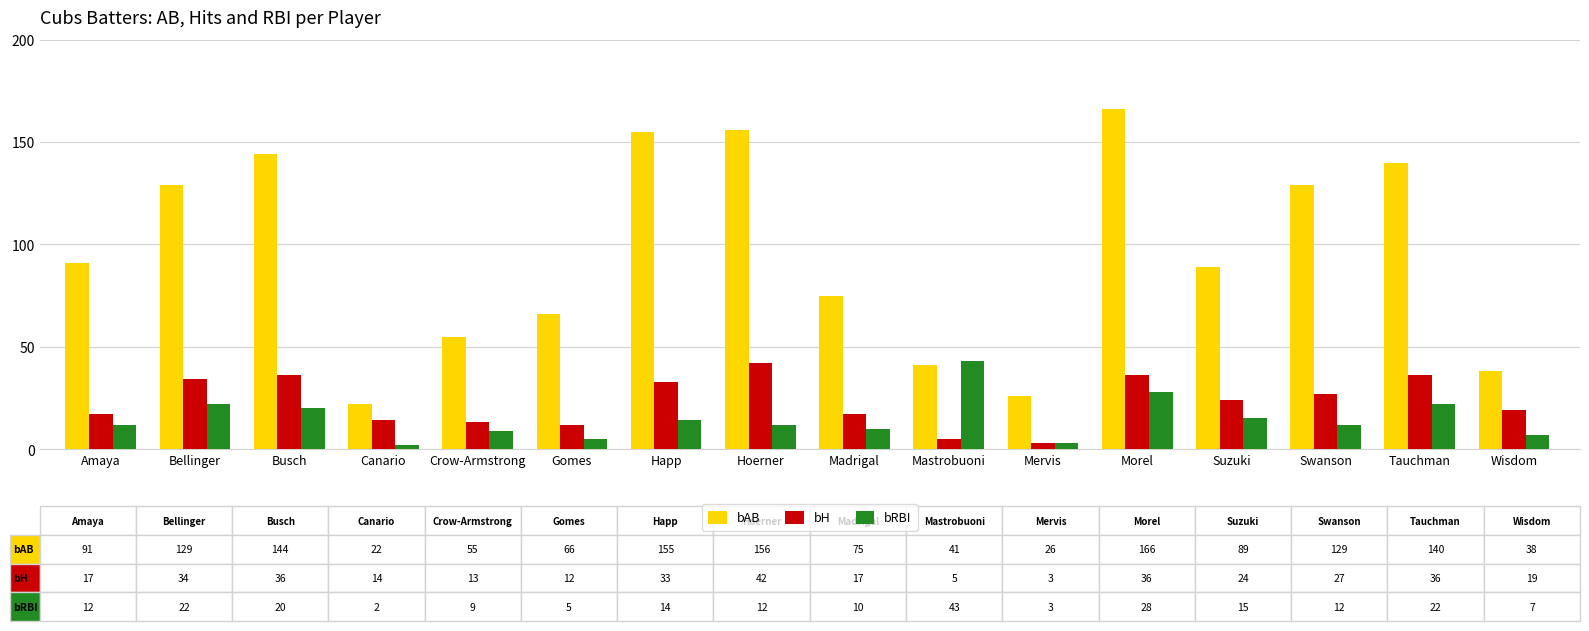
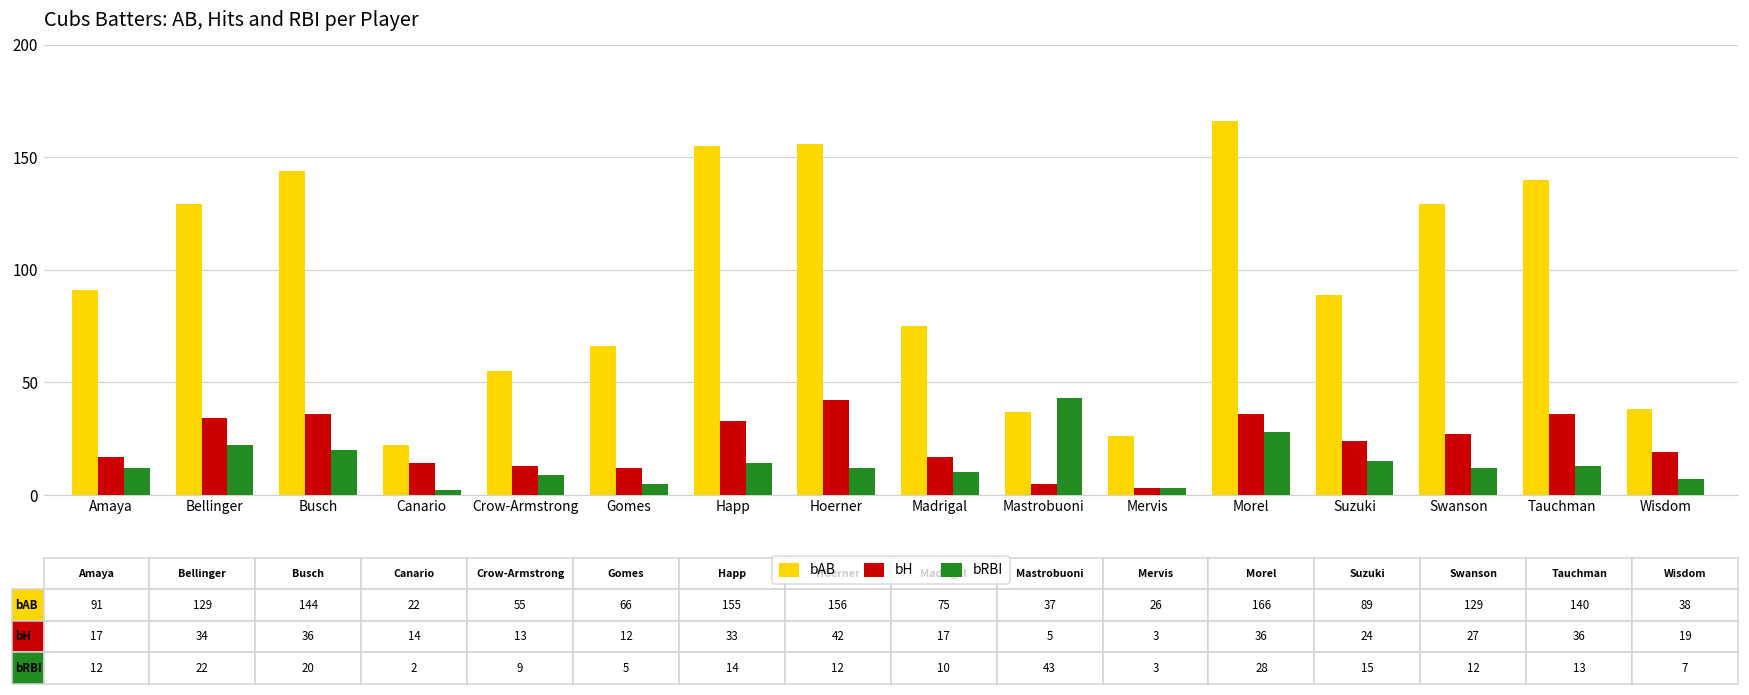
bAB, Mastrobuoni: 41 -> 37
bRBI, Tauchman: 22 -> 13
